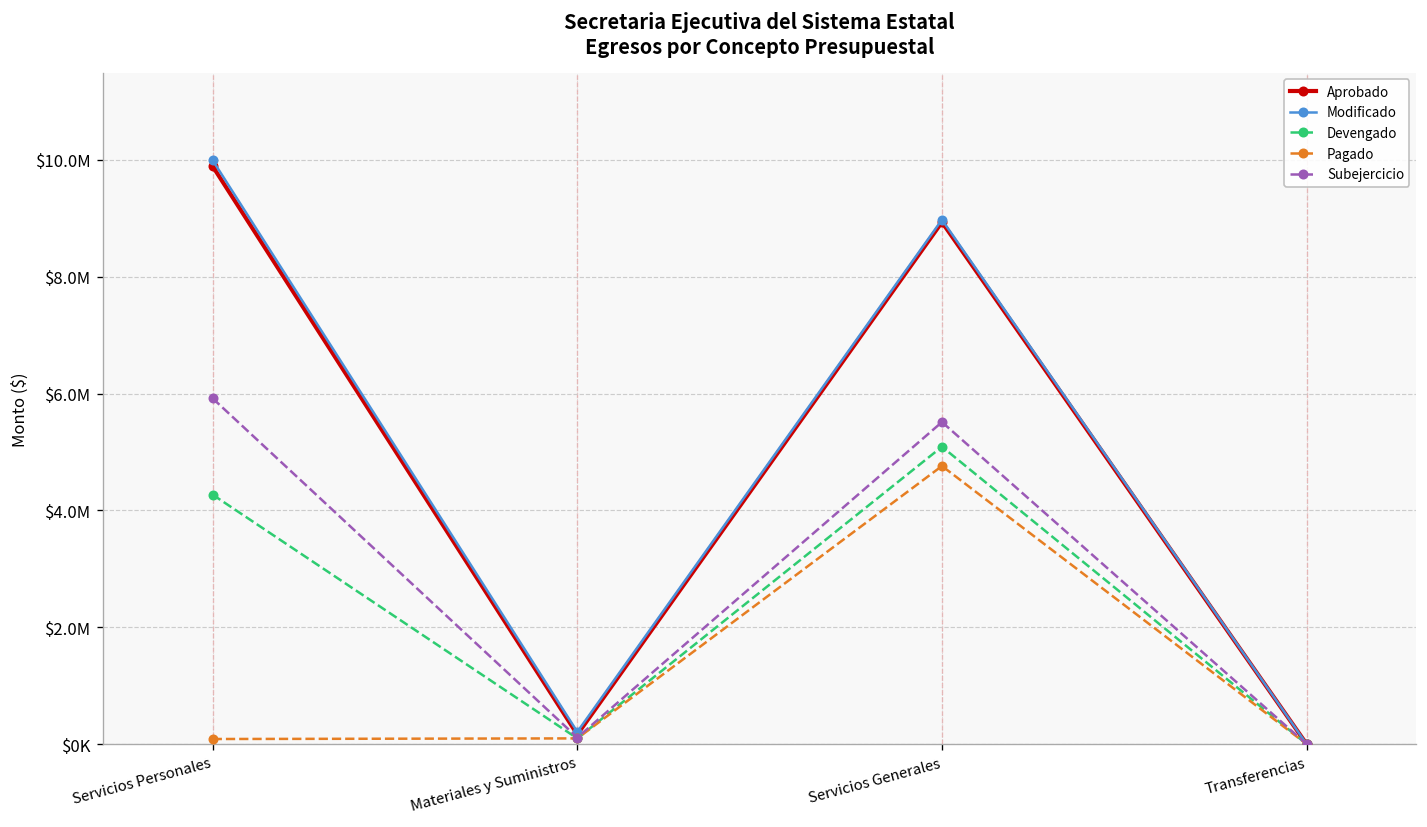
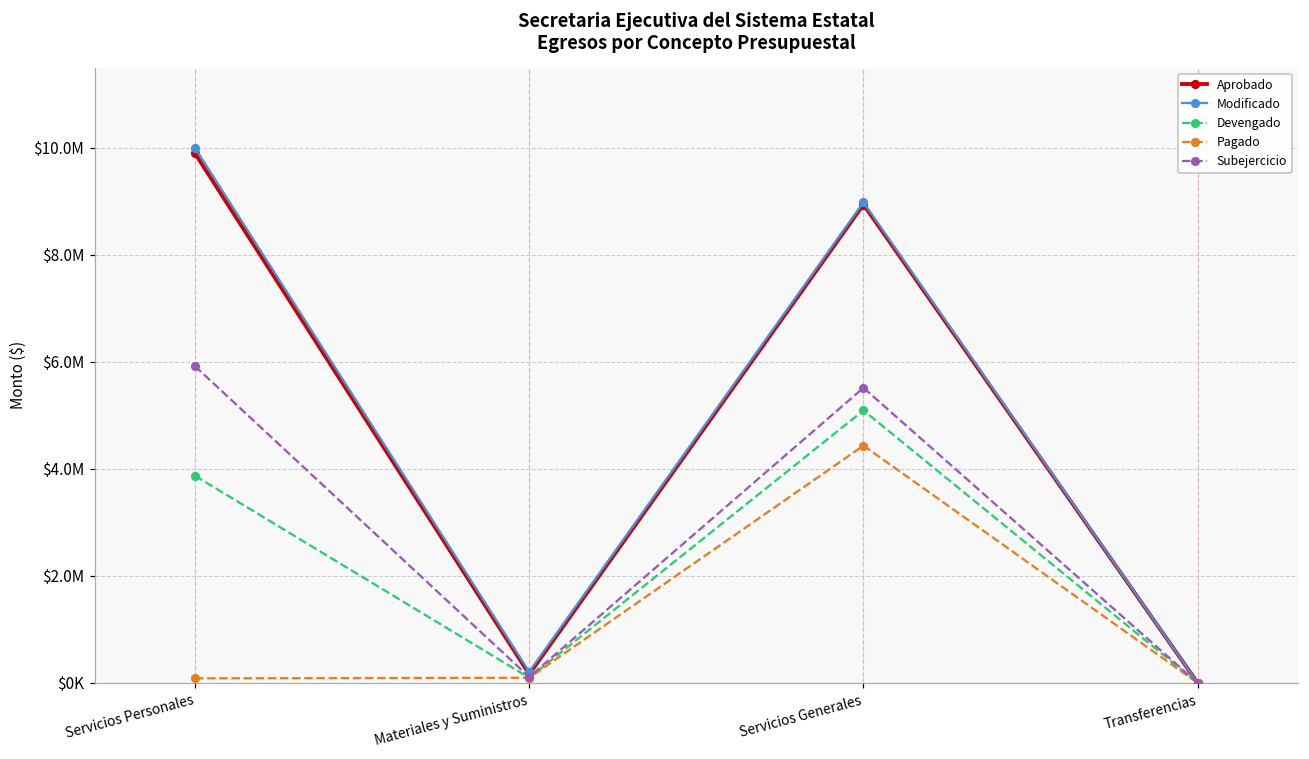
Devengado, Servicios Personales: $4300000 -> $3900000
Pagado, Servicios Generales: $4800000 -> $4400000
